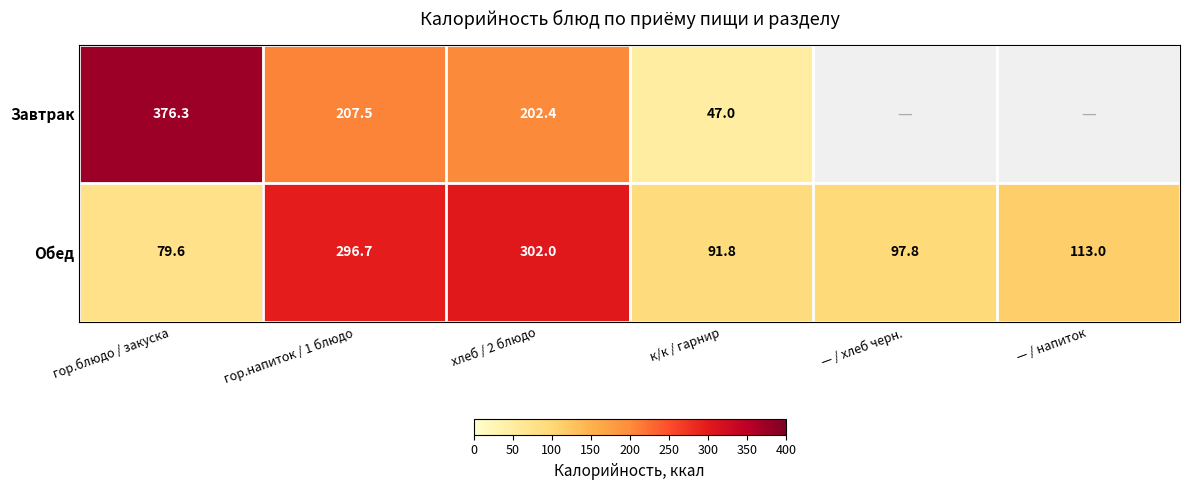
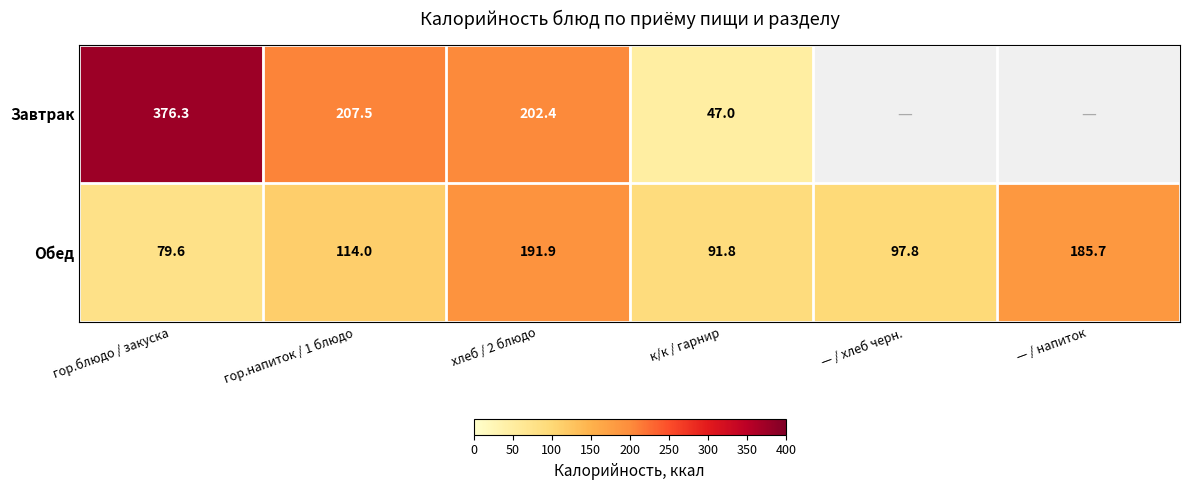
Обед, гор.напиток / 1 блюдо: 296.7 -> 114.0
Обед, хлеб / 2 блюдо: 302.0 -> 191.9
Обед, — / напиток: 113.0 -> 185.7
